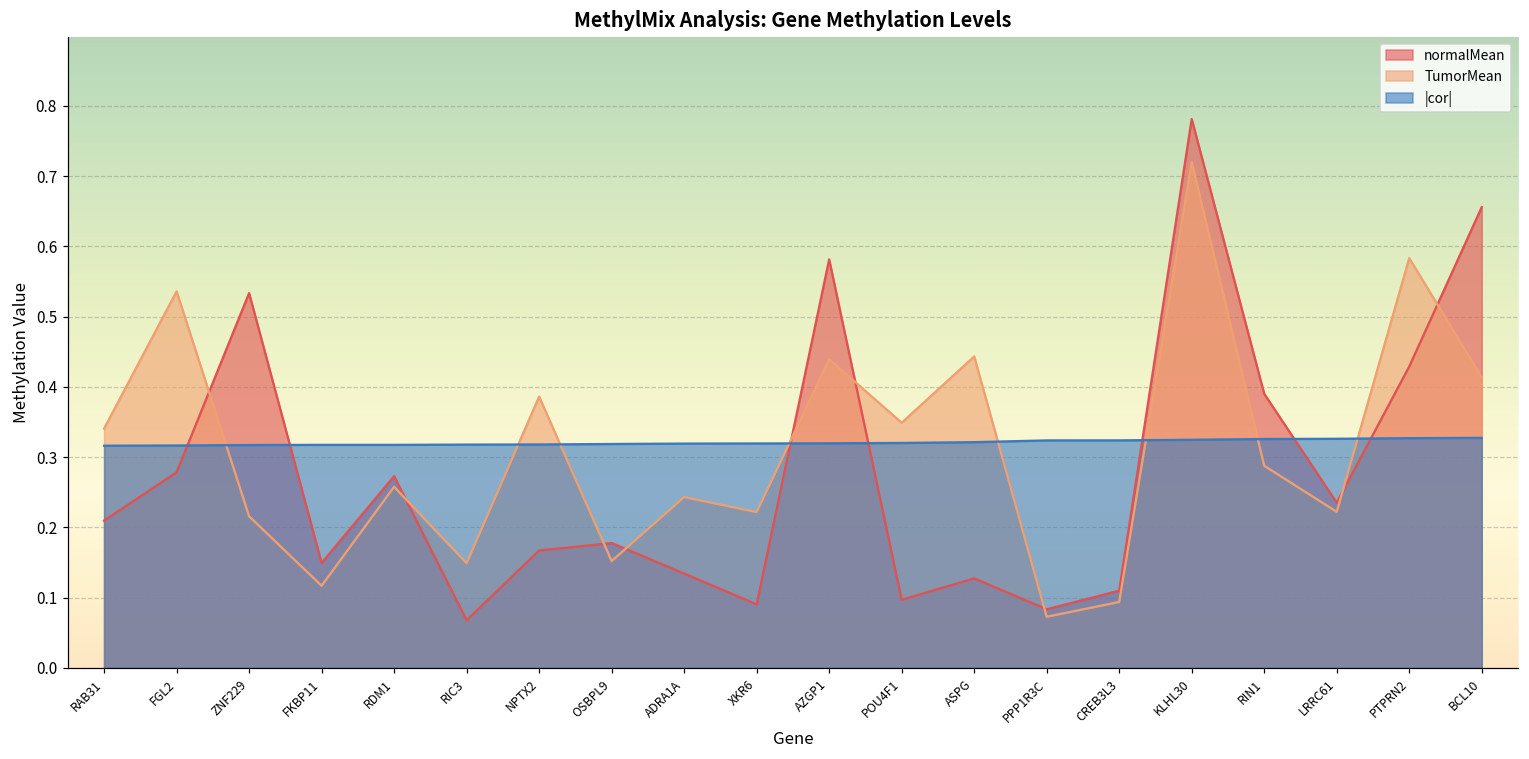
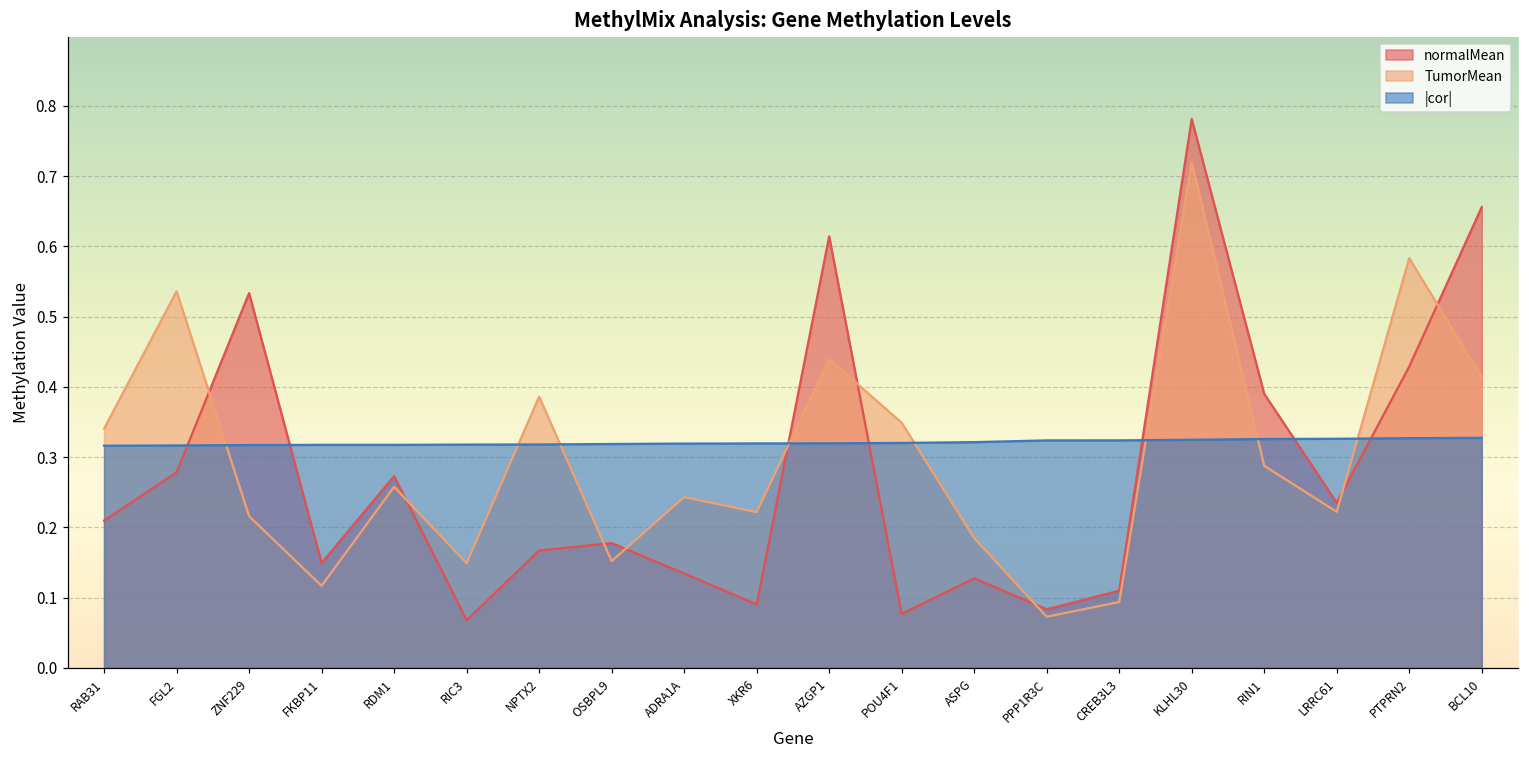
normalMean, AZGP1: 0.58 -> 0.61
normalMean, POU4F1: 0.10 -> 0.08
TumorMean, ASPG: 0.44 -> 0.18
